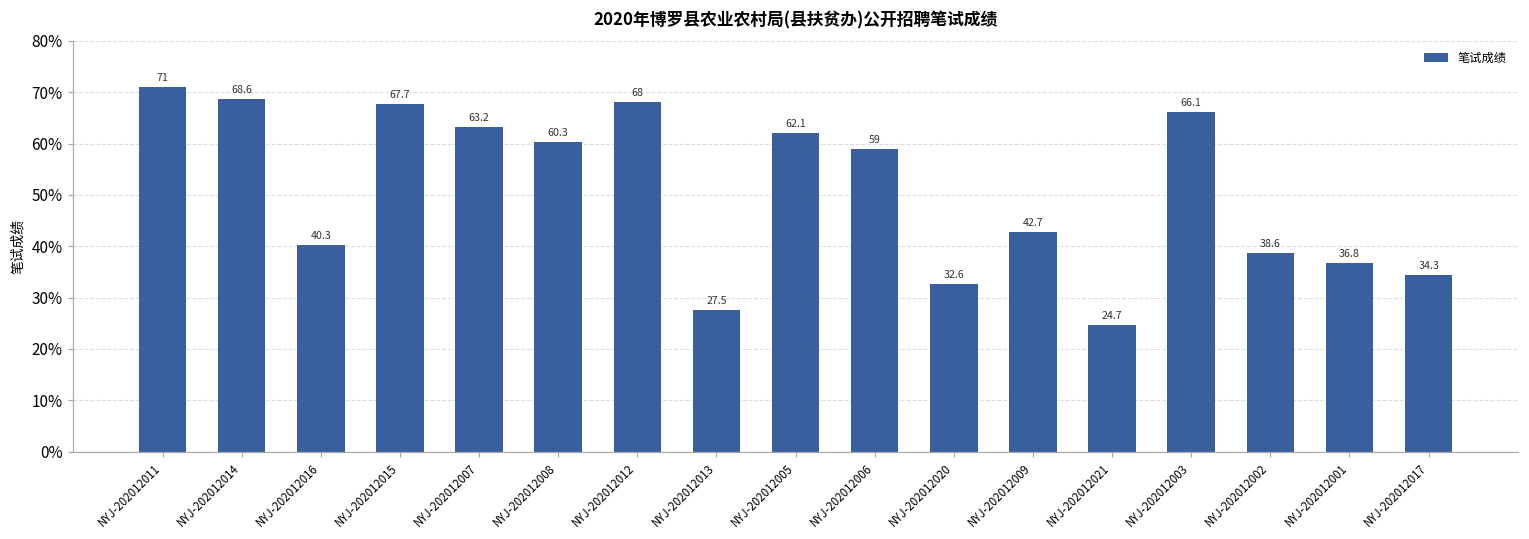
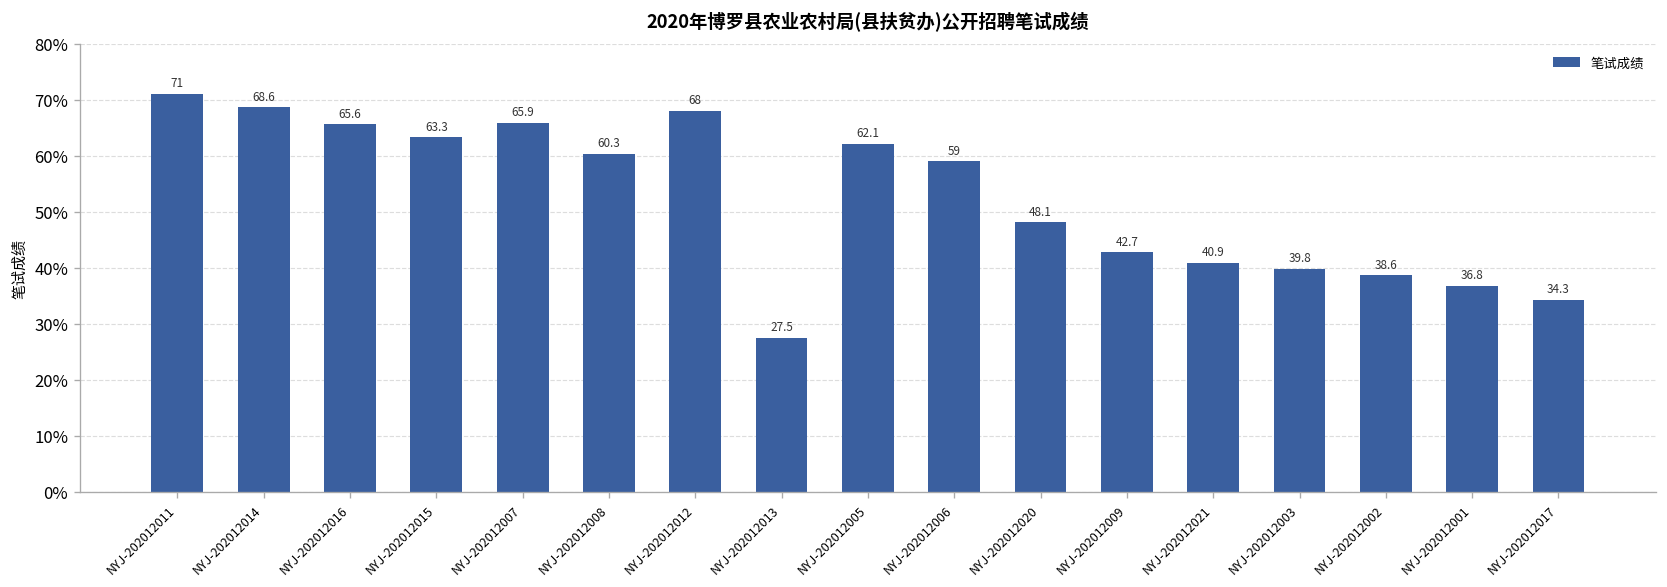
NYJ-202012016: 40.3 -> 65.6
NYJ-202012015: 67.7 -> 63.3
NYJ-202012007: 63.2 -> 65.9
NYJ-202012020: 32.6 -> 48.1
NYJ-202012021: 24.7 -> 40.9
NYJ-202012003: 66.1 -> 39.8
